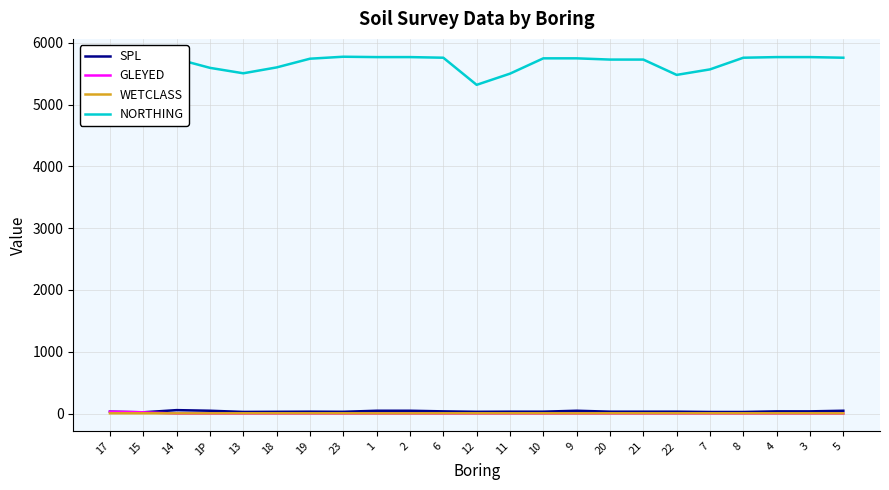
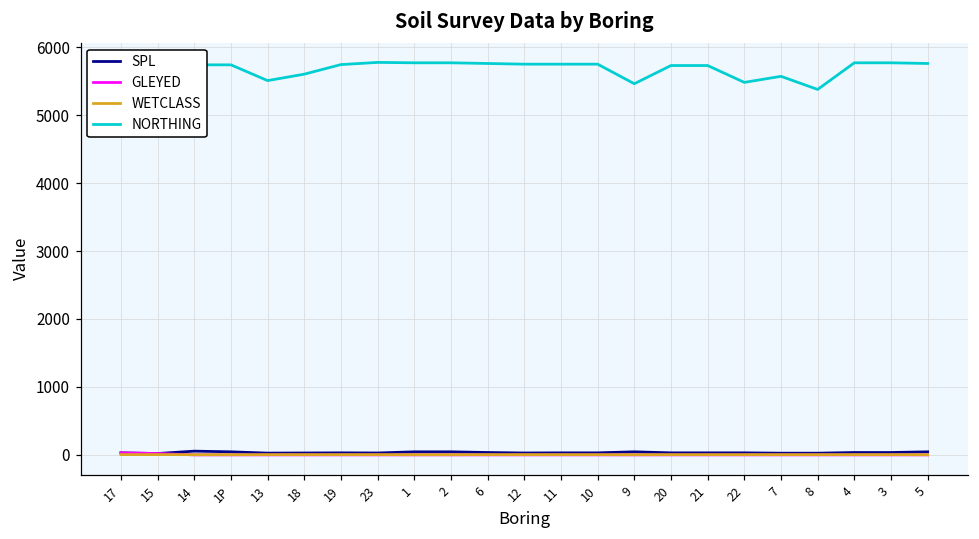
NORTHING, 1P: 5600 -> 5700
NORTHING, 12: 5300 -> 5800
NORTHING, 11: 5500 -> 5800
NORTHING, 9: 5800 -> 5500
NORTHING, 8: 5800 -> 5400
